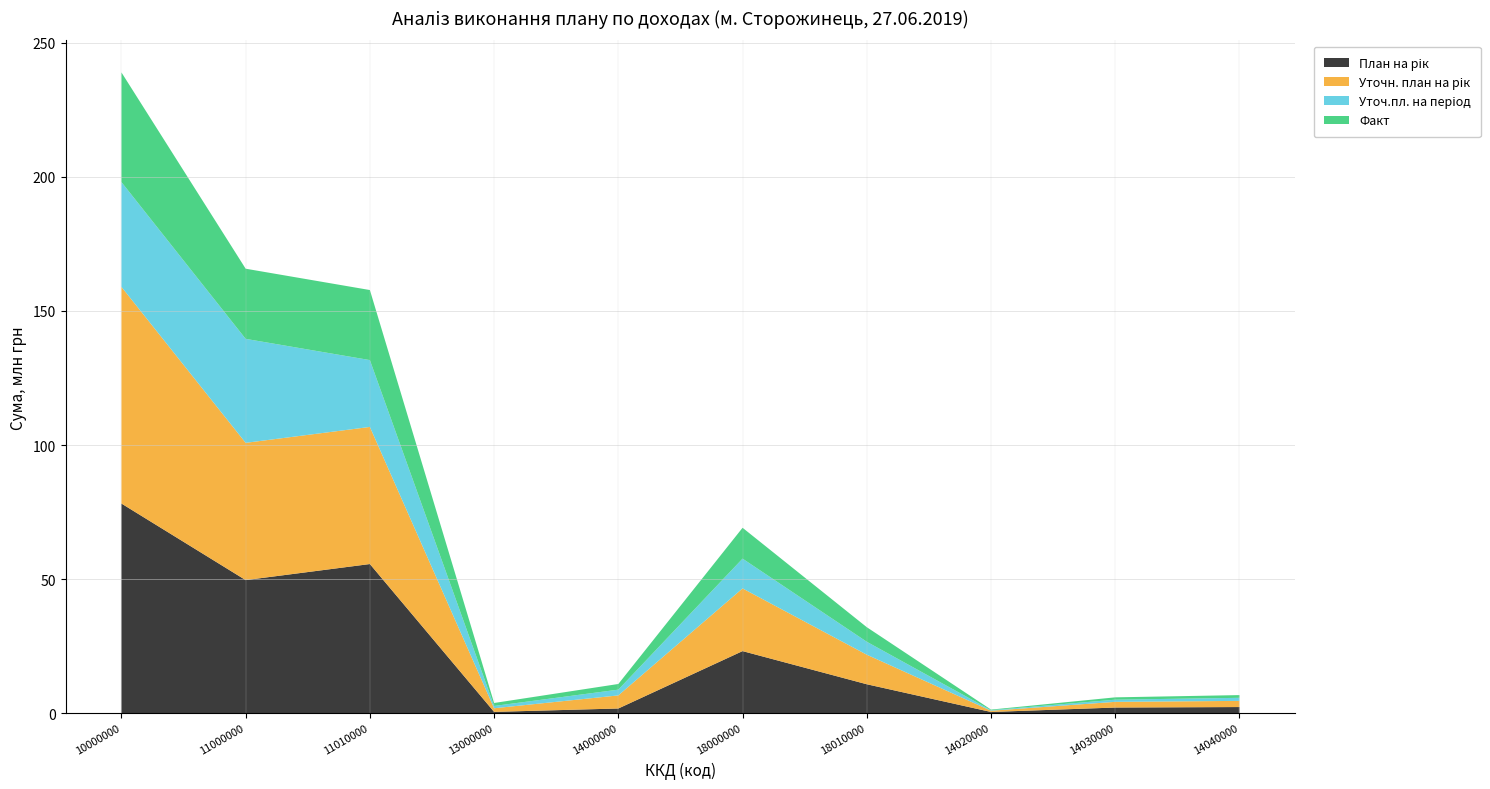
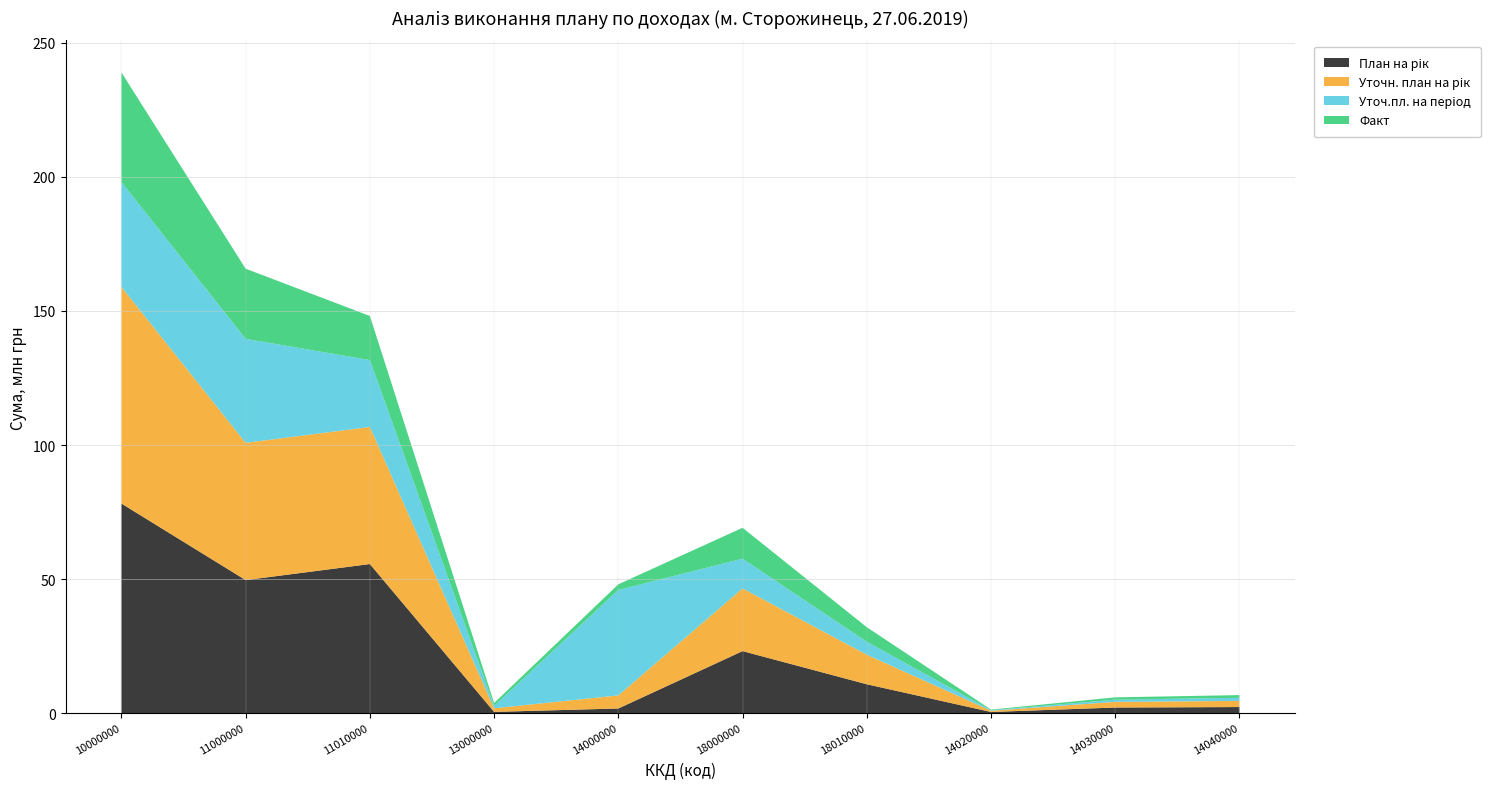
Факт, 11010000: 26 -> 16
Уточ.пл. на період, 14000000: 2 -> 39
